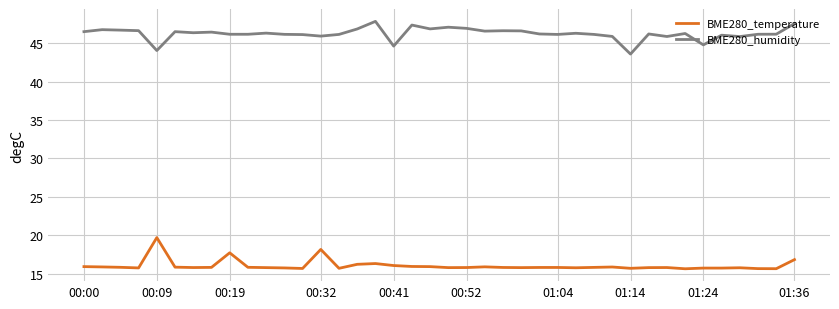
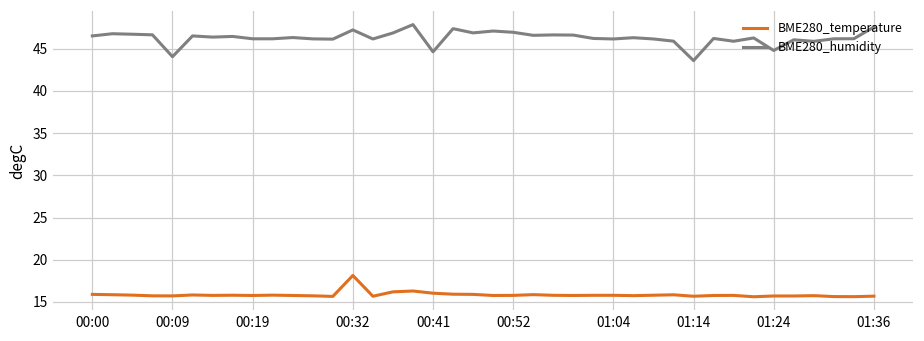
BME280_temperature, 00:09: 20 -> 16
BME280_temperature, 00:19: 18 -> 16
BME280_humidity, 00:32: 46 -> 47
BME280_temperature, 01:36: 17 -> 16
